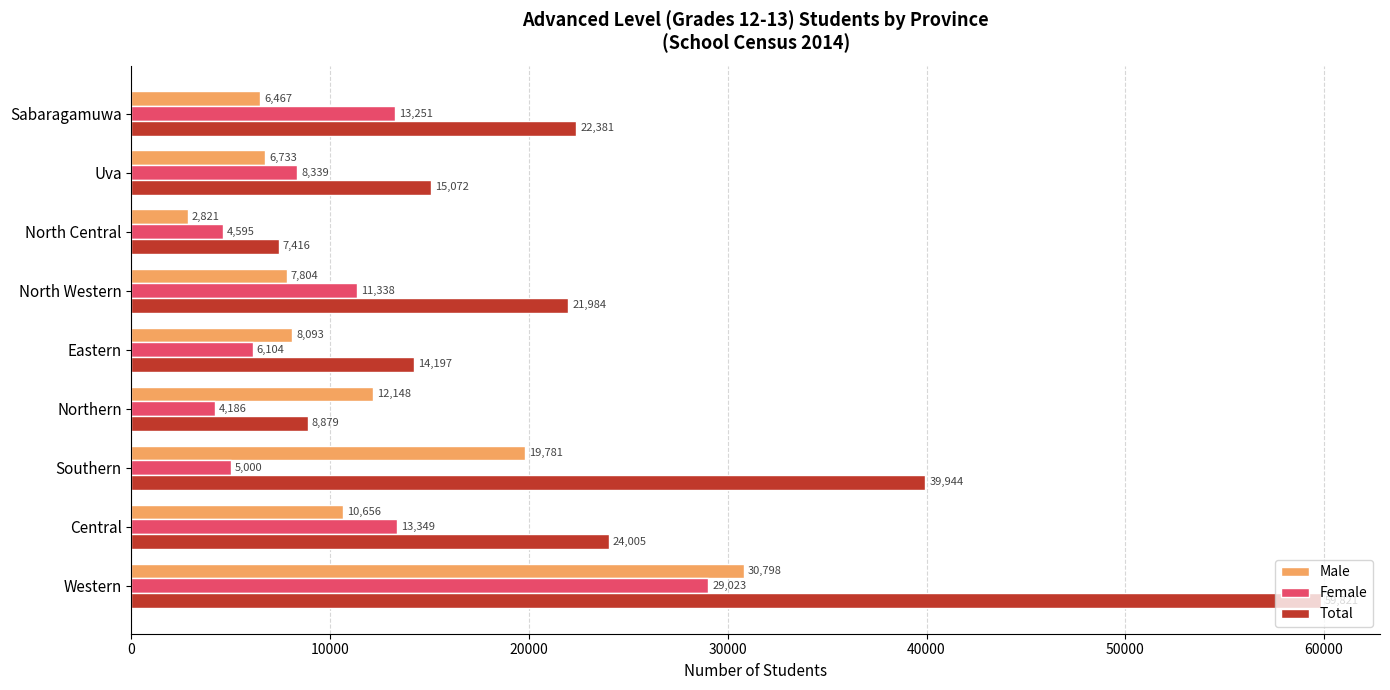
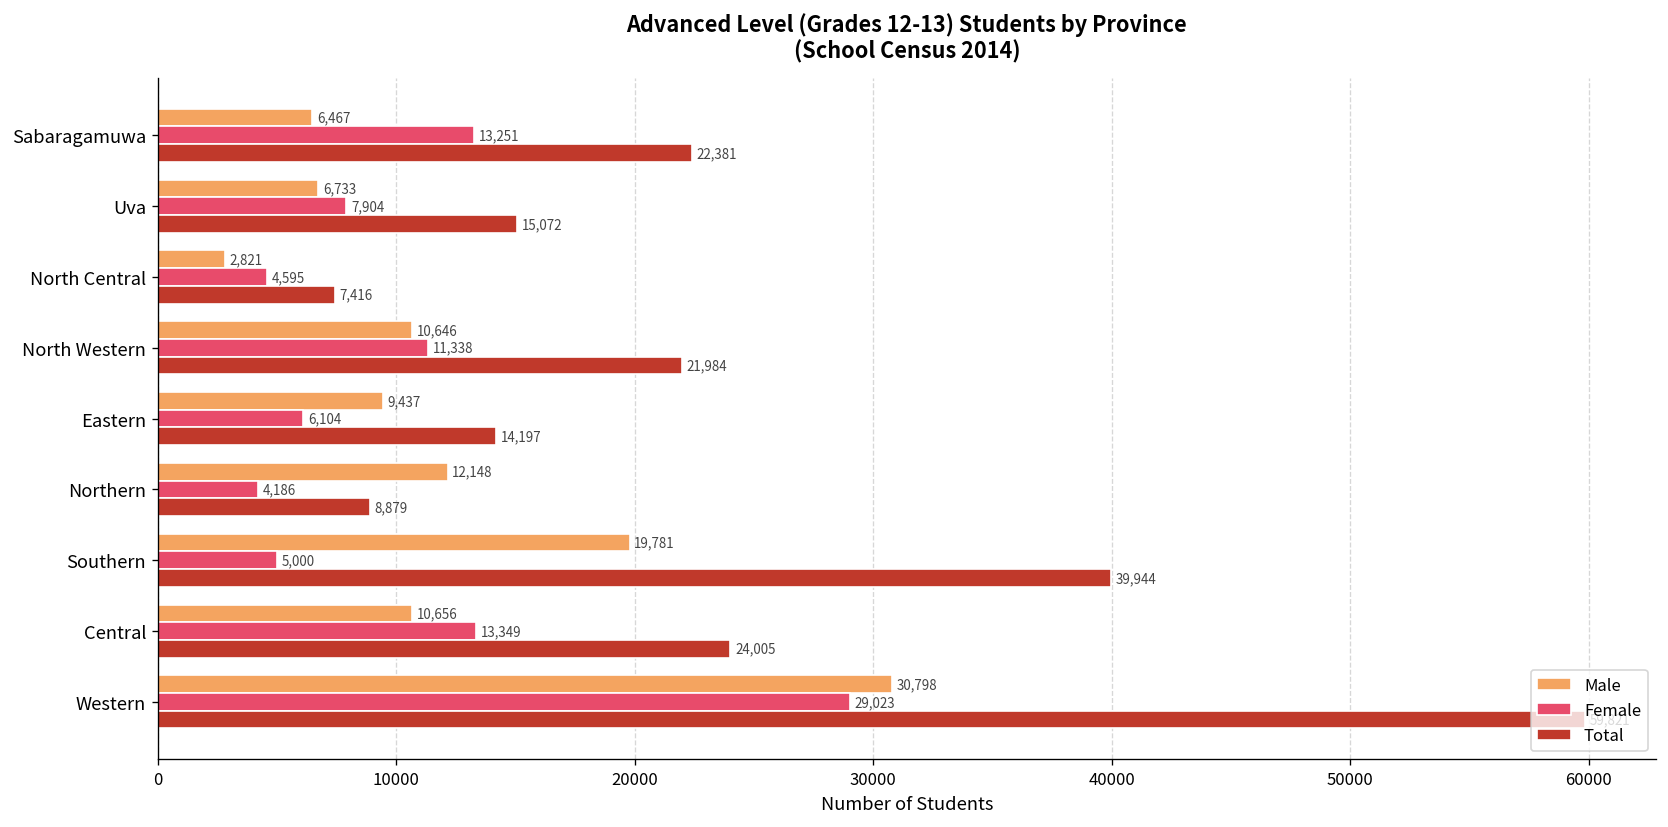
Female, Uva: 8,339 -> 7,904
Male, North Western: 7,804 -> 10,646
Male, Eastern: 8,093 -> 9,437
